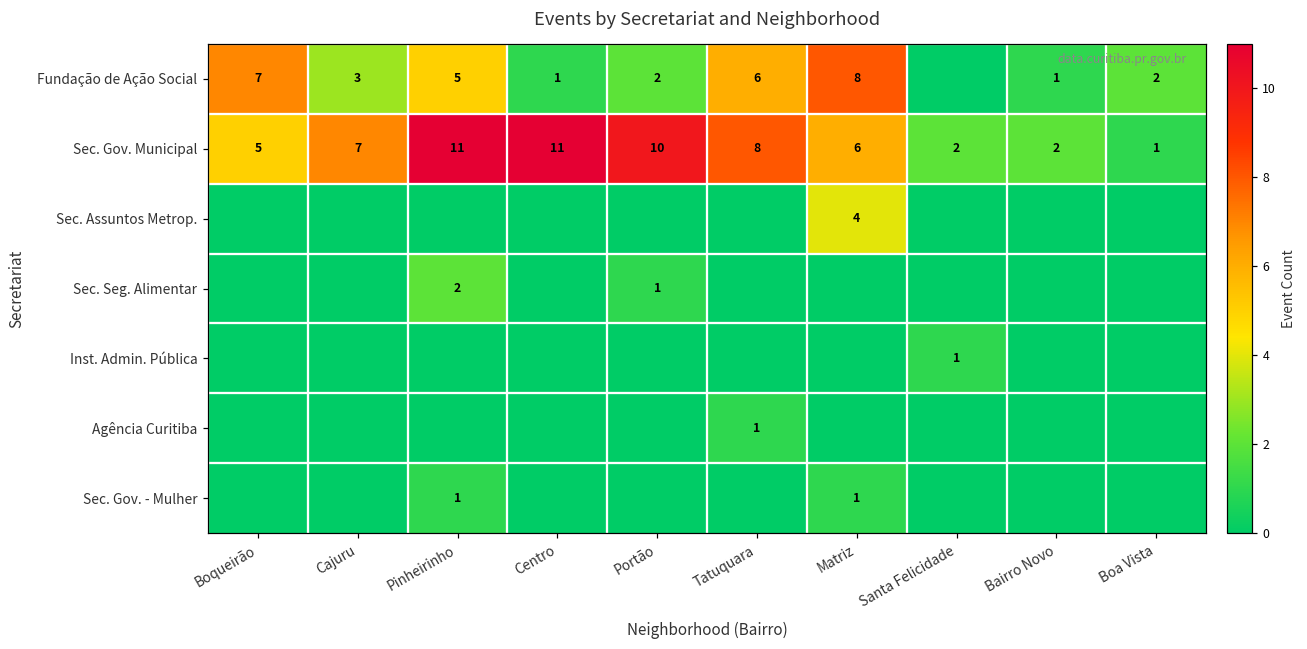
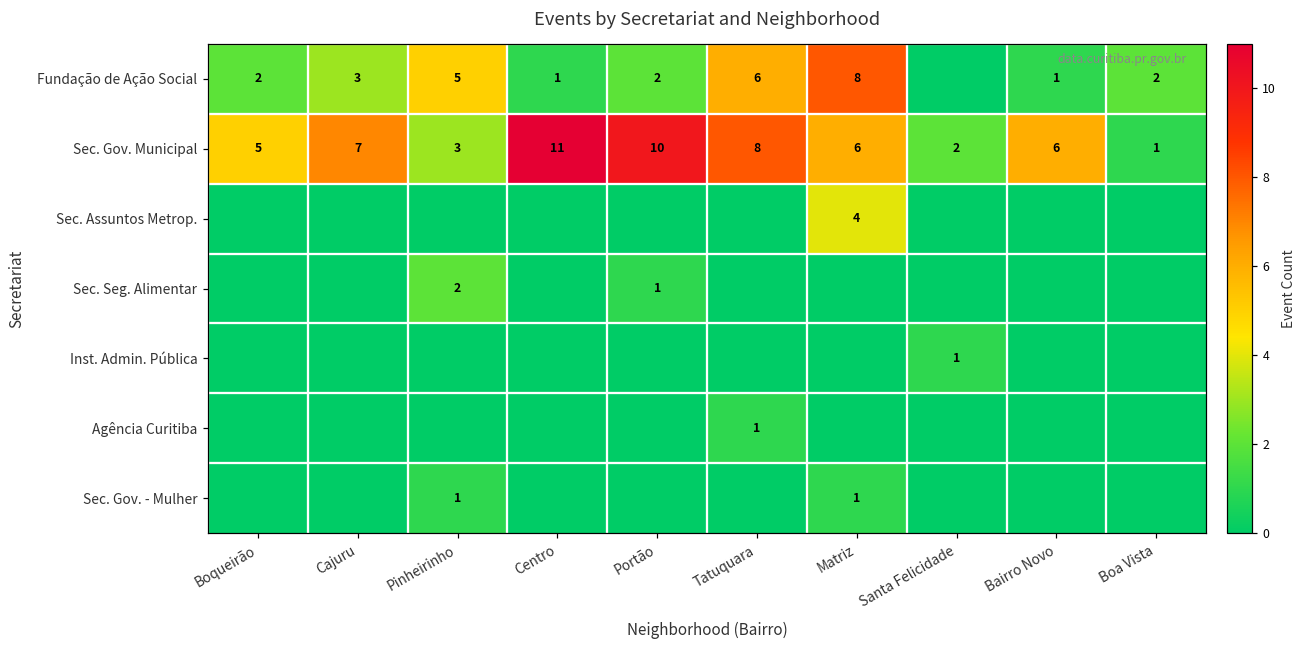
Fundação de Ação Social, Boqueirão: 7 -> 2
Sec. Gov. Municipal, Pinheirinho: 11 -> 3
Sec. Gov. Municipal, Bairro Novo: 2 -> 6
